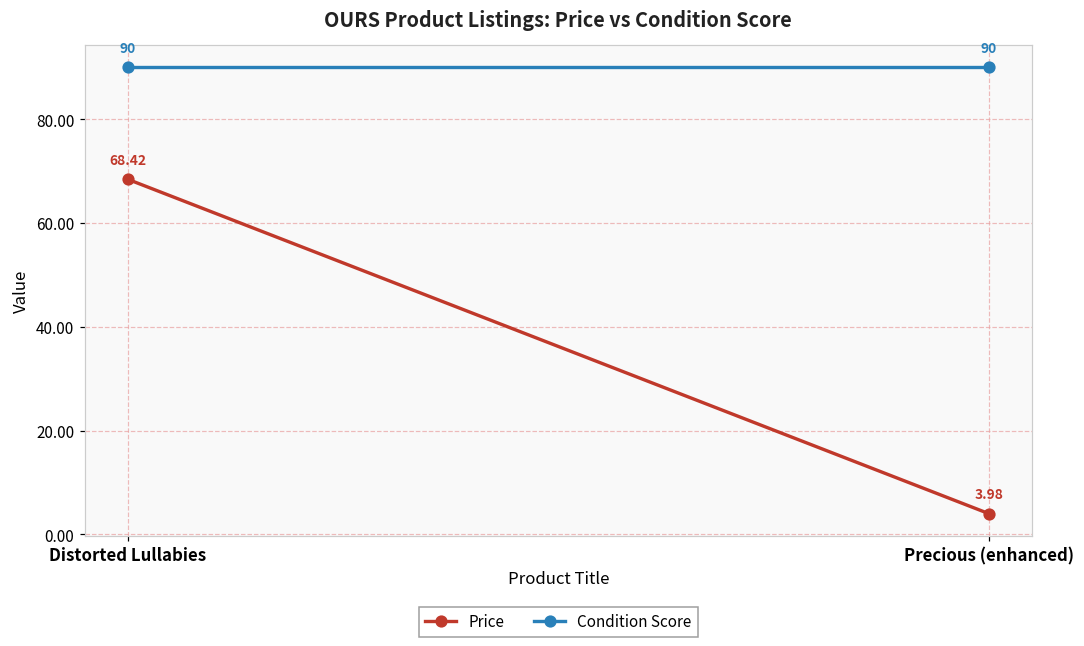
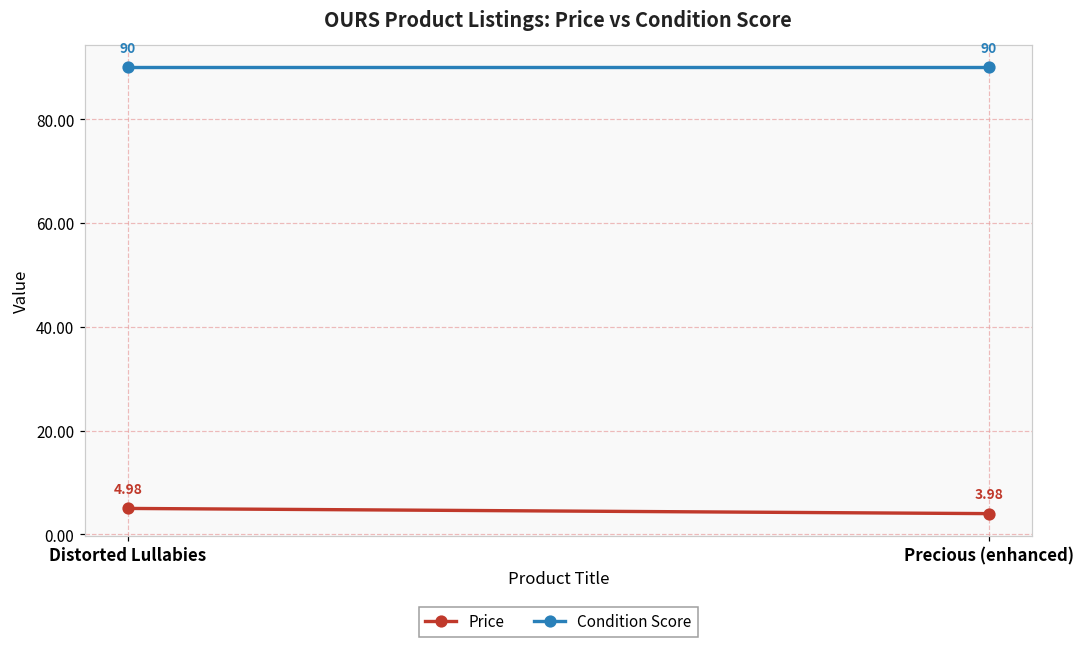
Price, Distorted Lullabies: 68.42 -> 4.98
